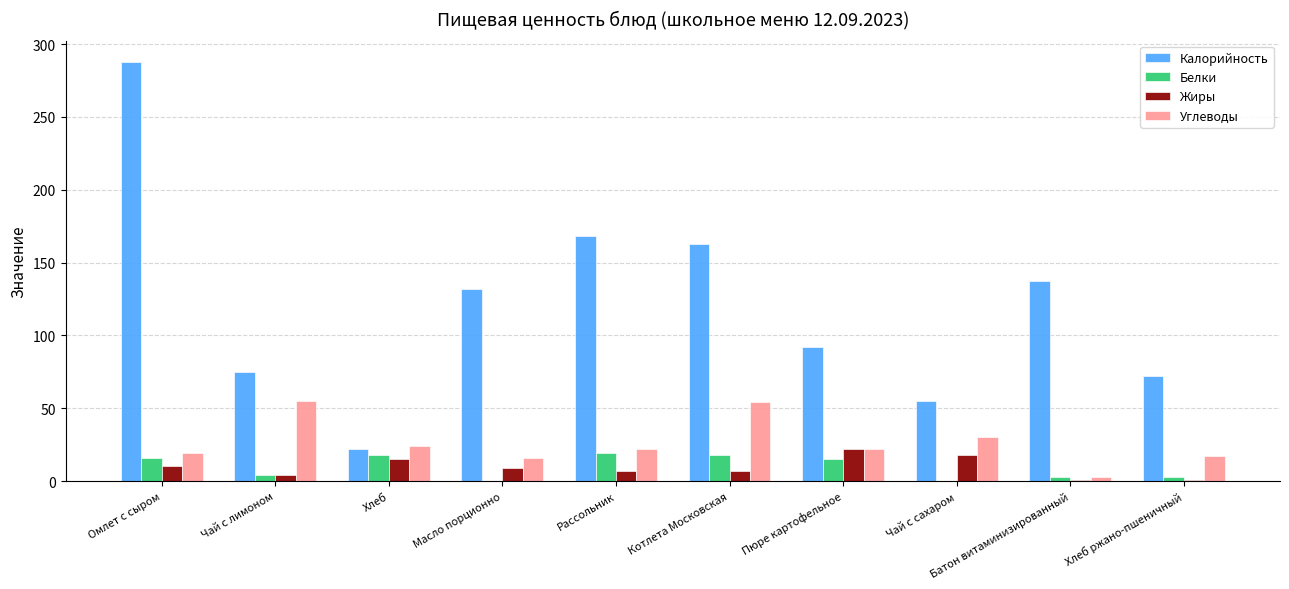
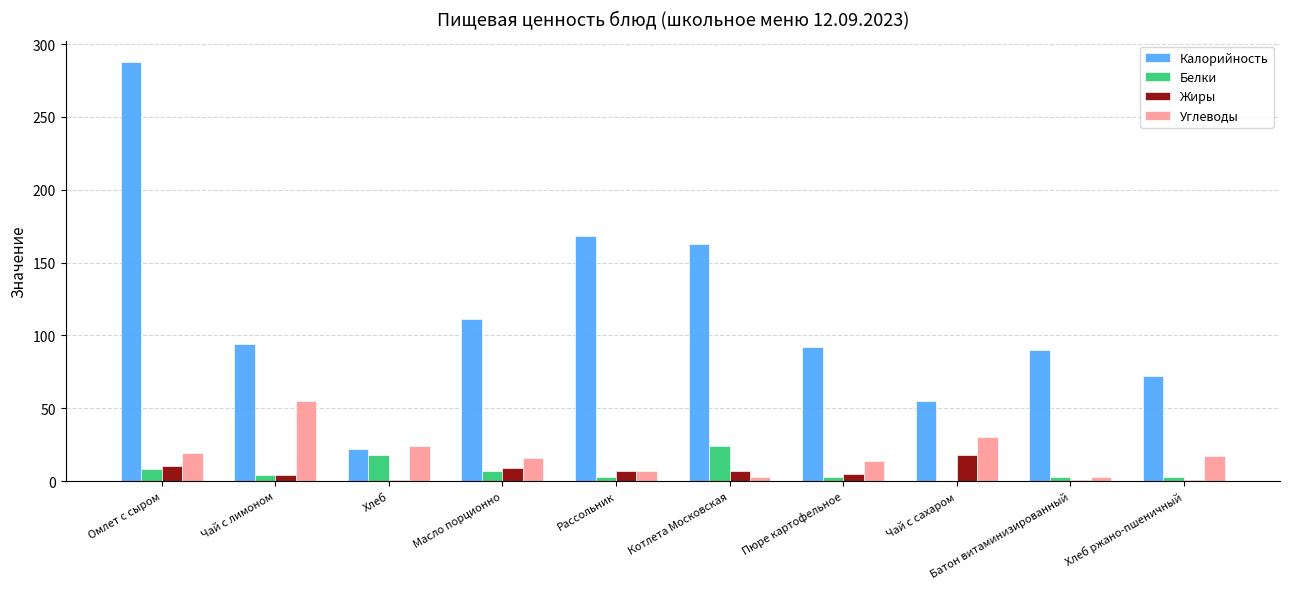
Белки, Омлет с сыром: 16 -> 8
Калорийность, Чай с лимоном: 75 -> 94
Жиры, Хлеб: 15 -> 1
Калорийность, Масло порционно: 132 -> 111
Белки, Масло порционно: 0 -> 7
Белки, Рассольник: 19 -> 3
Углеводы, Рассольник: 22 -> 7
Белки, Котлета Московская: 18 -> 24
Углеводы, Котлета Московская: 54 -> 3
Белки, Пюре картофельное: 15 -> 3
Жиры, Пюре картофельное: 22 -> 5
Углеводы, Пюре картофельное: 22 -> 14
Калорийность, Батон витаминизированный: 137 -> 90
